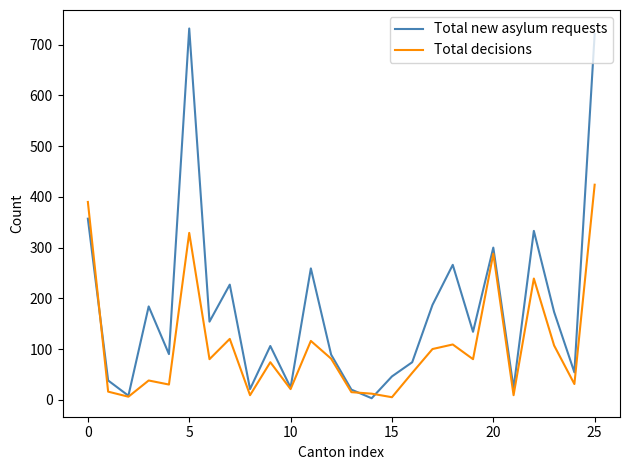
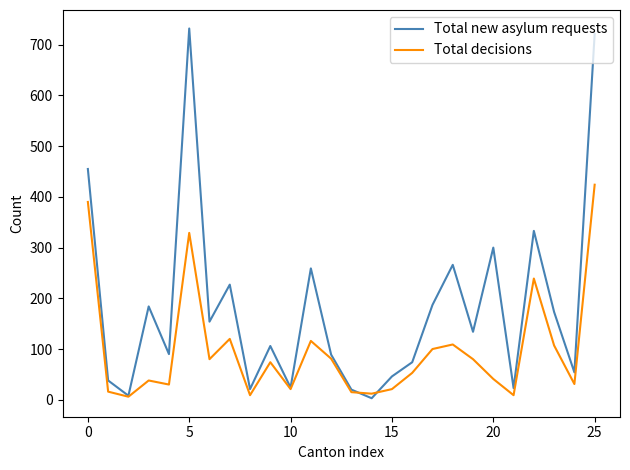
Total new asylum requests, 0: 360 -> 460
Total decisions, 15: 10 -> 20
Total decisions, 20: 290 -> 40
